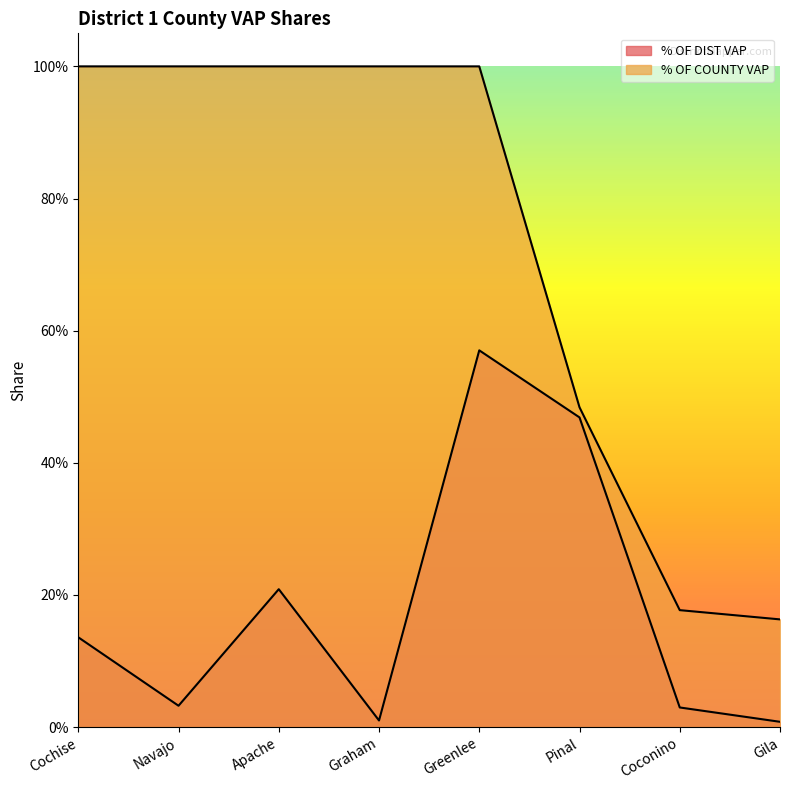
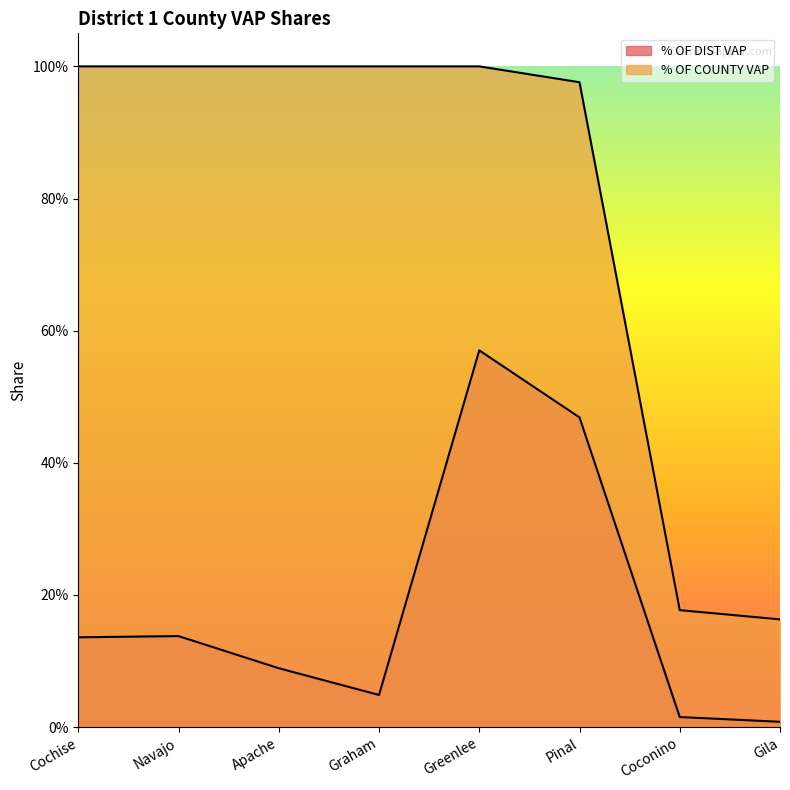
% OF DIST VAP, Navajo: 3% -> 14%
% OF DIST VAP, Apache: 21% -> 9%
% OF DIST VAP, Graham: 1% -> 5%
% OF COUNTY VAP, Pinal: 48% -> 98%
% OF DIST VAP, Coconino: 3% -> 2%
